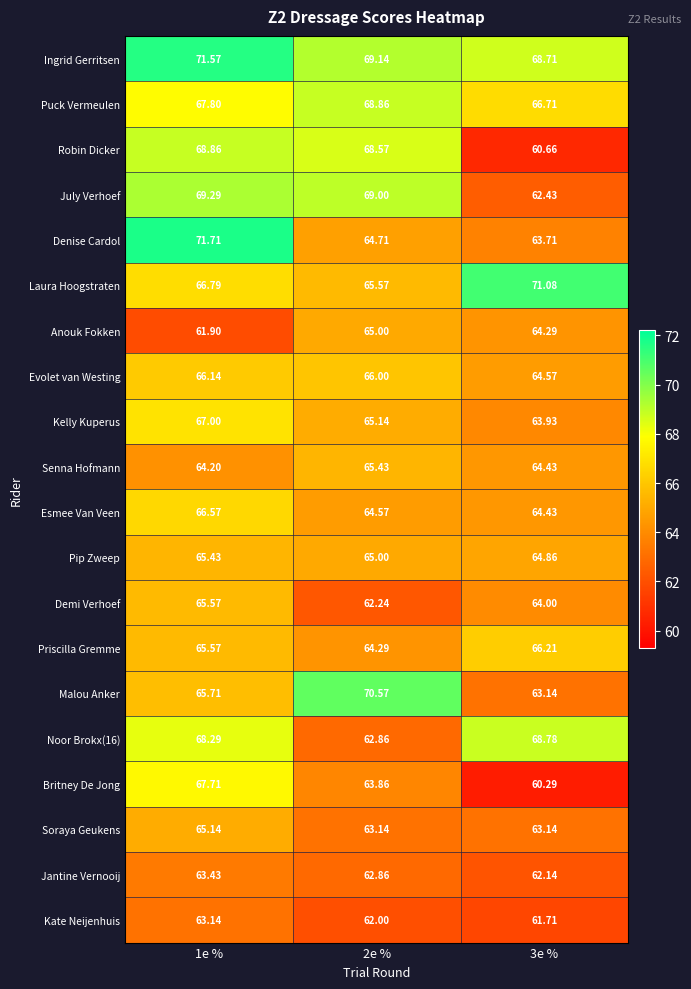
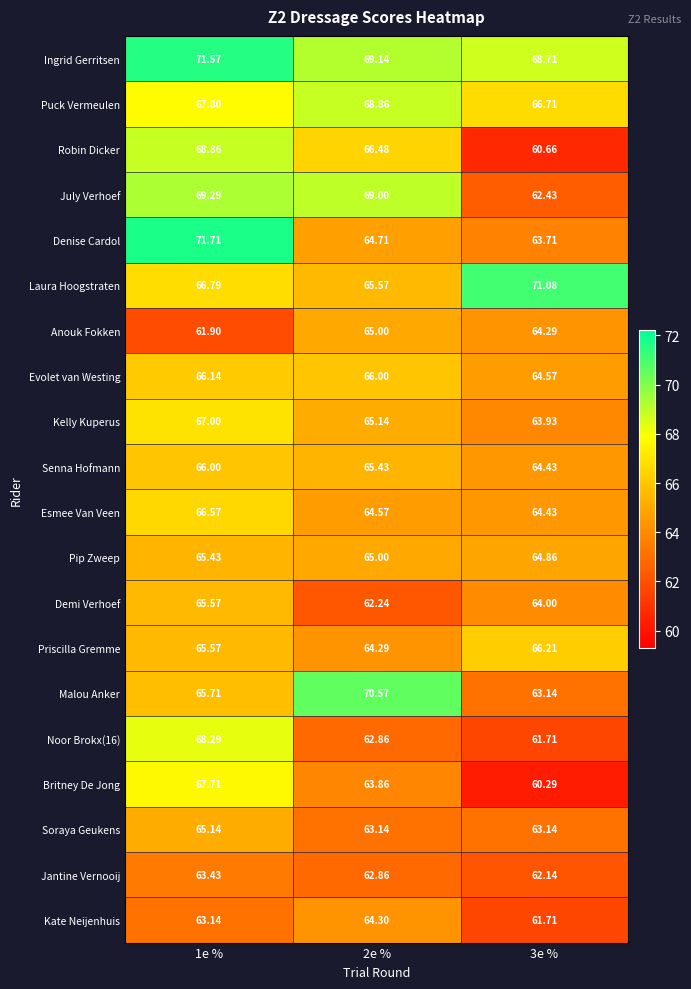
Robin Dicker, 2e %: 68.57 -> 66.48
Senna Hofmann, 1e %: 64.20 -> 66.00
Noor Brokx(16), 3e %: 68.78 -> 61.71
Kate Neijenhuis, 2e %: 62.00 -> 64.30
